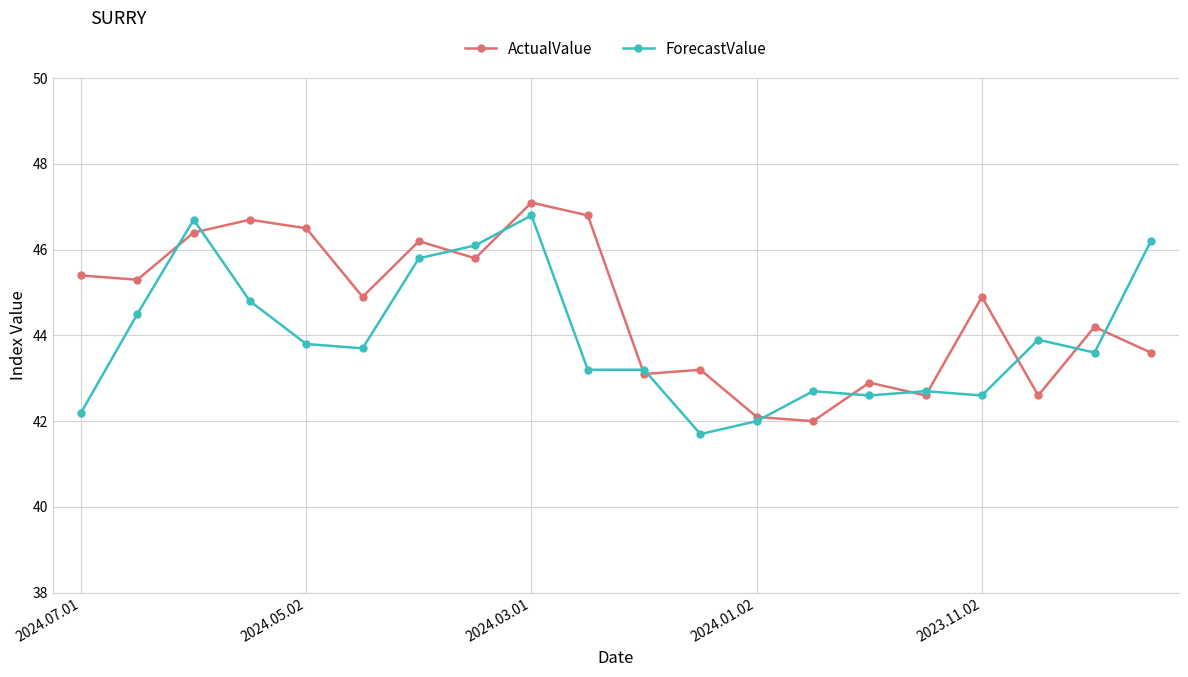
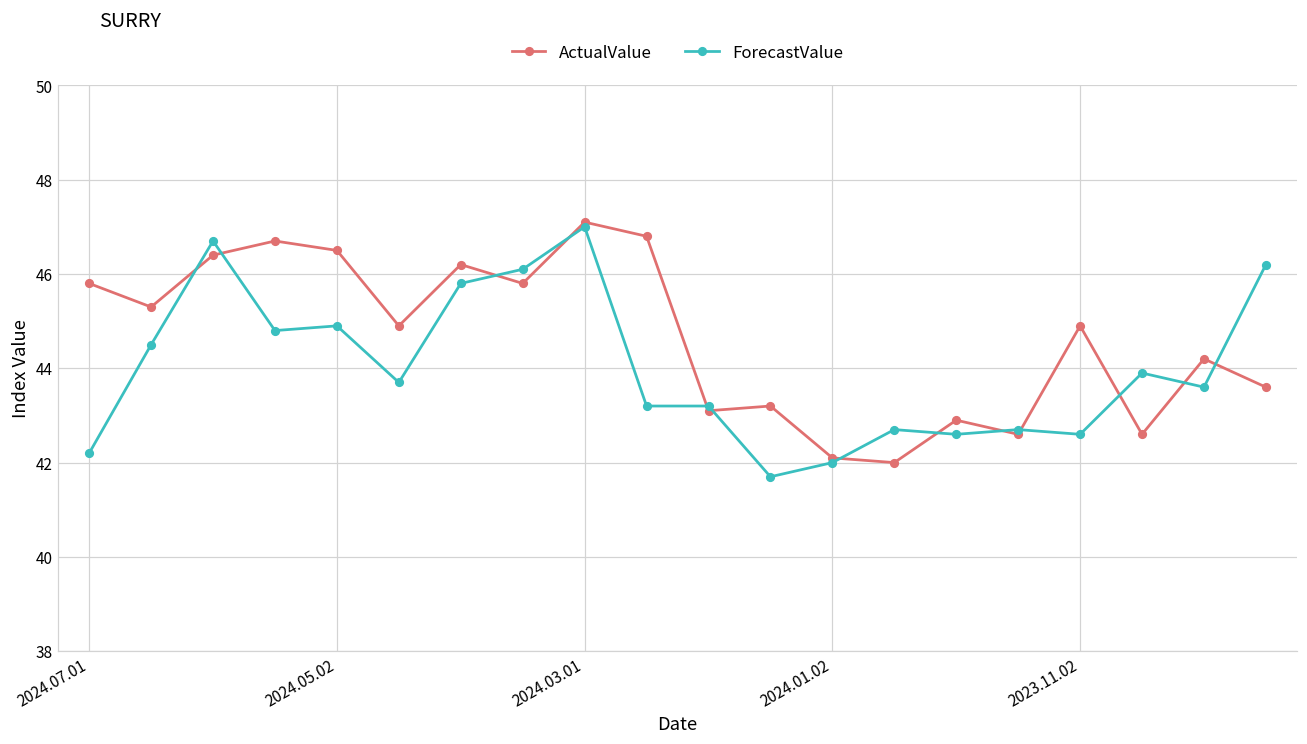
ActualValue, 2024.07.01: 45.4 -> 45.8
ForecastValue, 2024.05.02: 43.8 -> 44.9
ForecastValue, 2024.03.01: 46.8 -> 47.0
